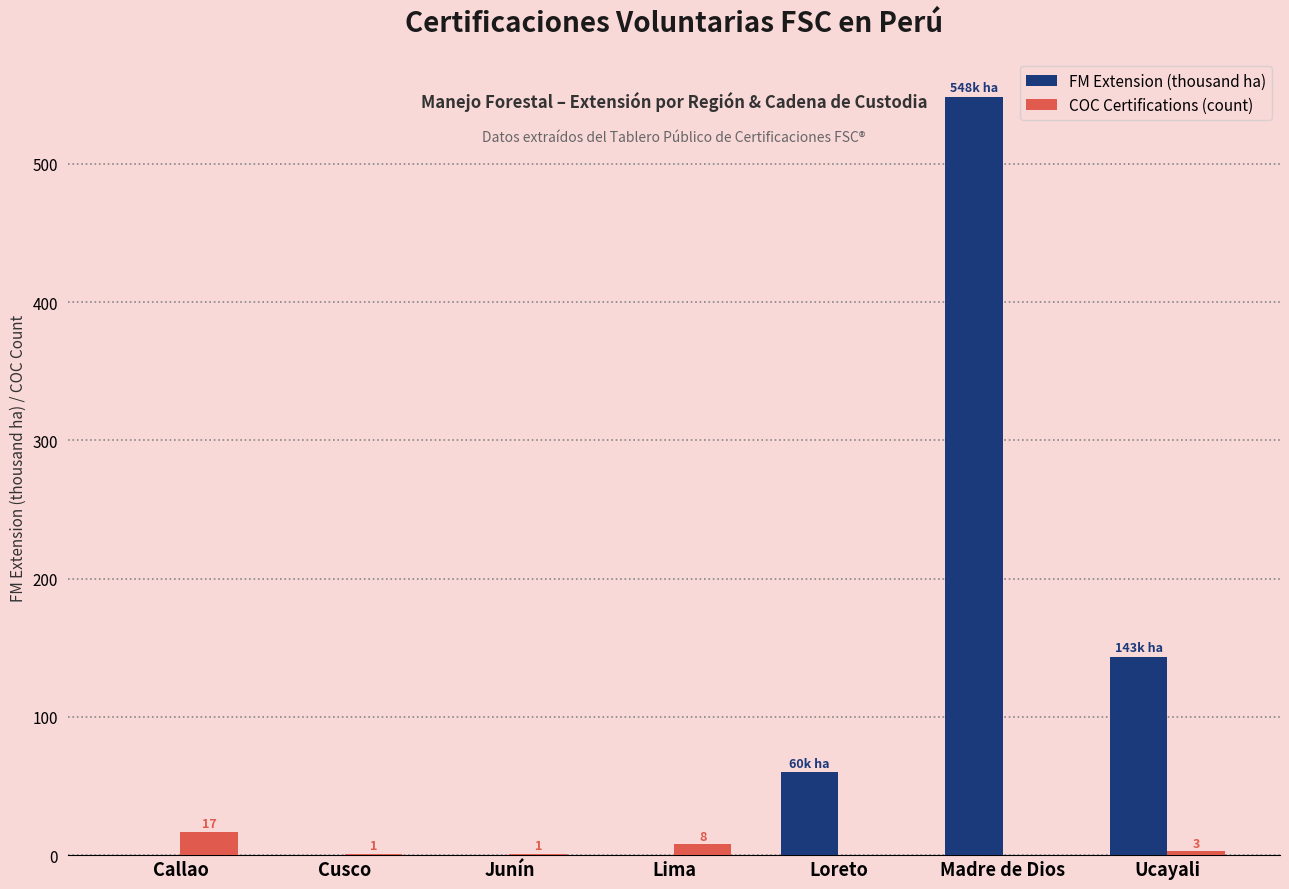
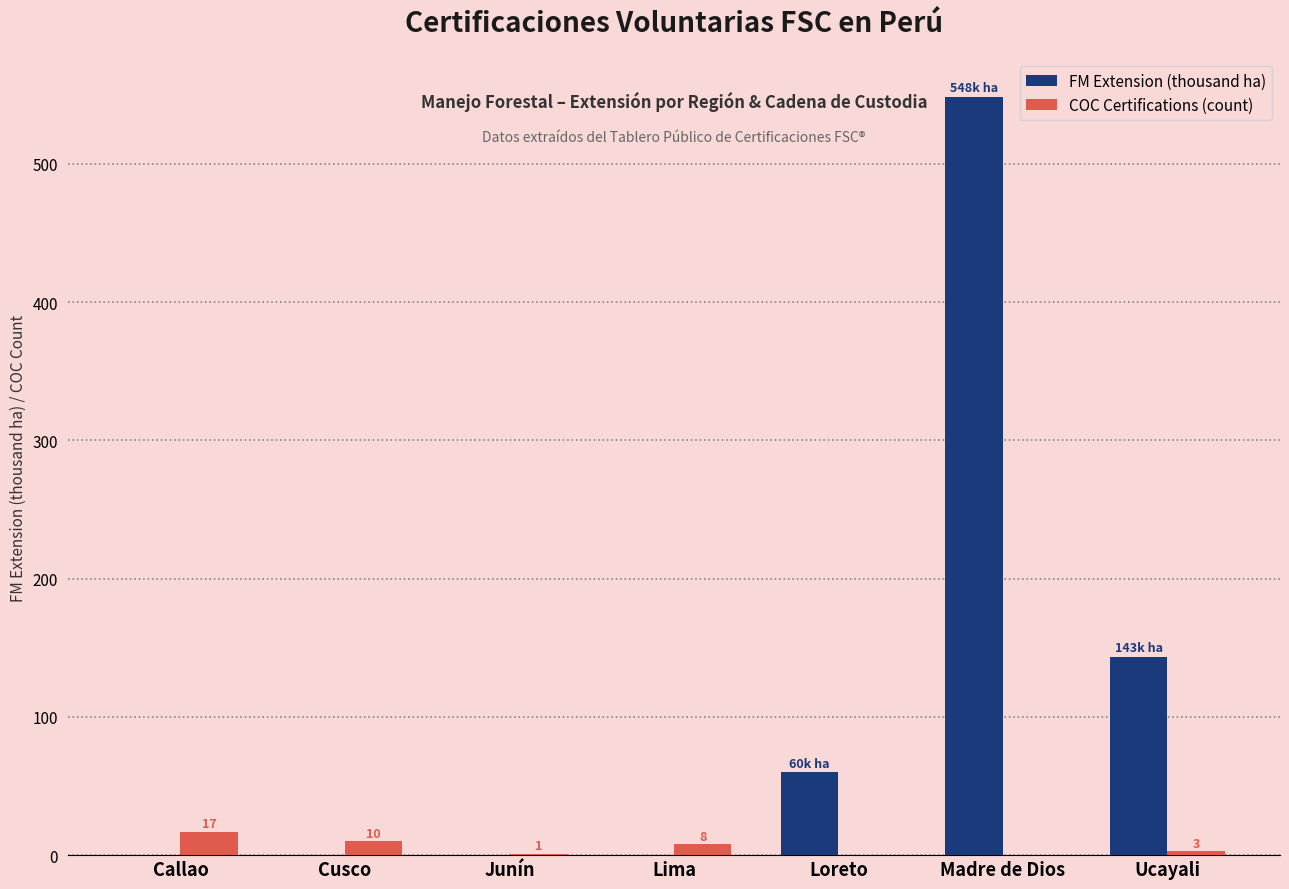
COC Certifications (count), Cusco: 1 -> 10
